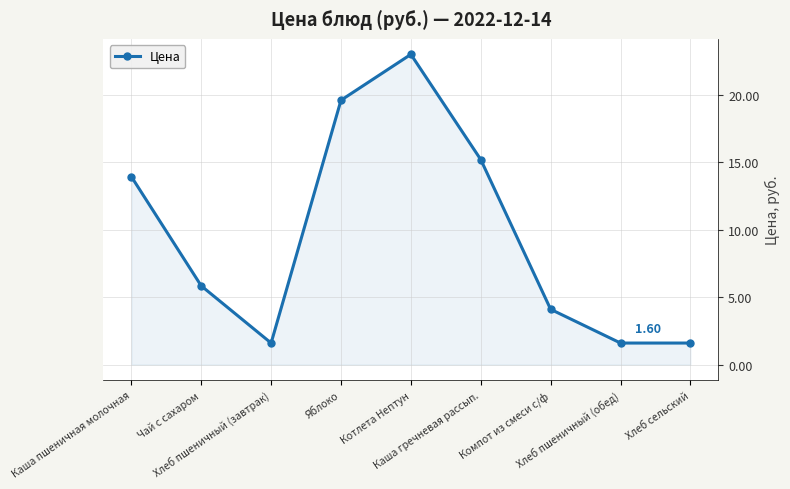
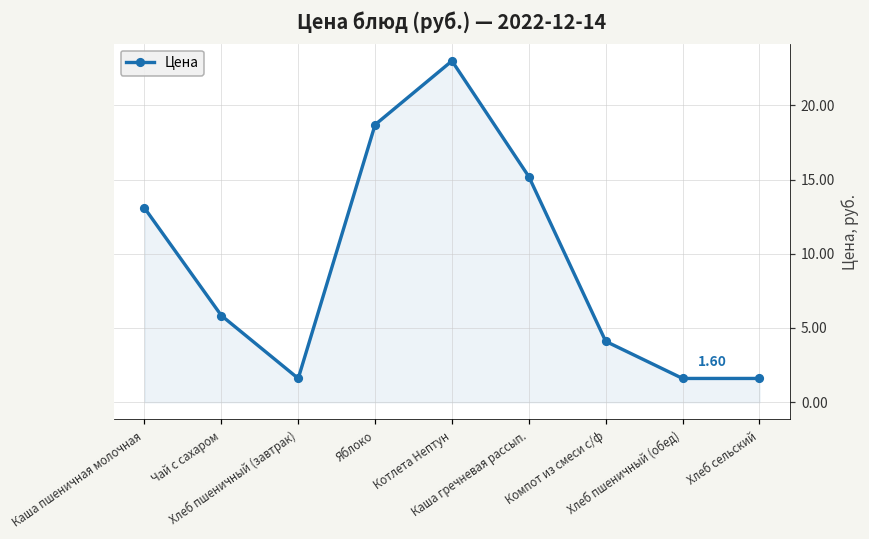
Каша пшеничная молочная: 13.9 -> 13.1
Яблоко: 19.6 -> 18.7
